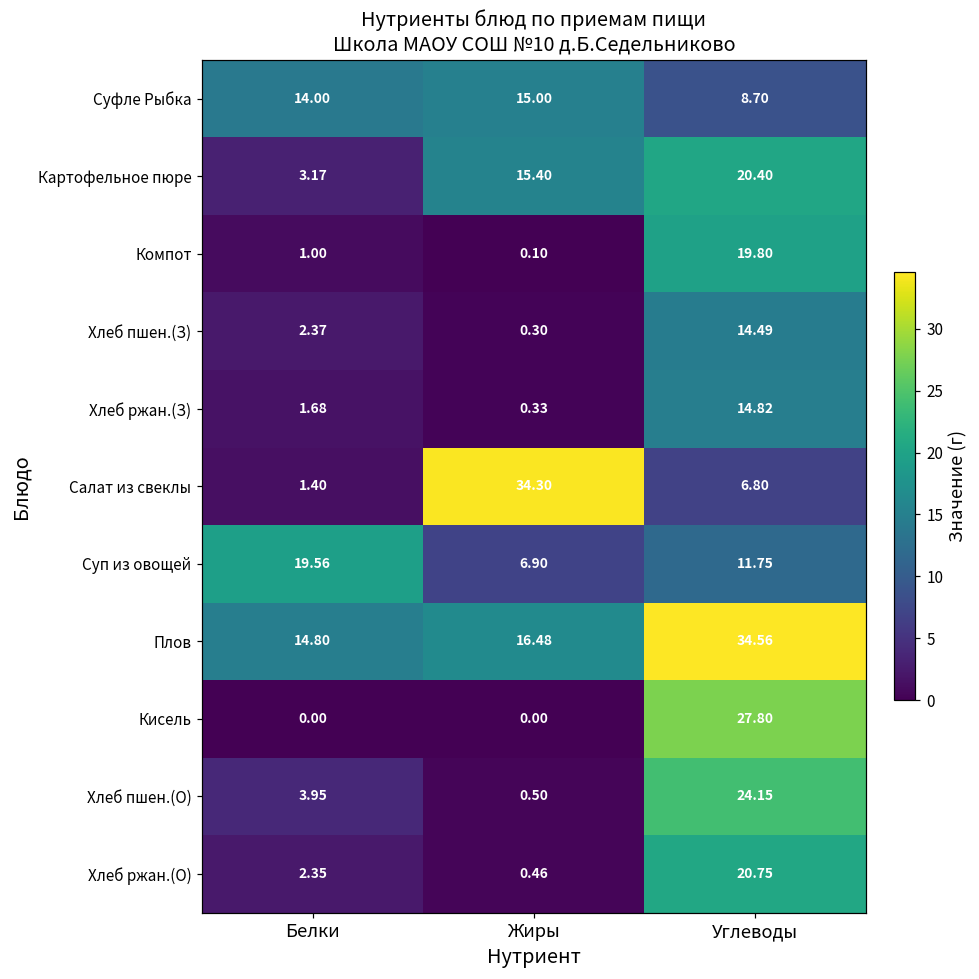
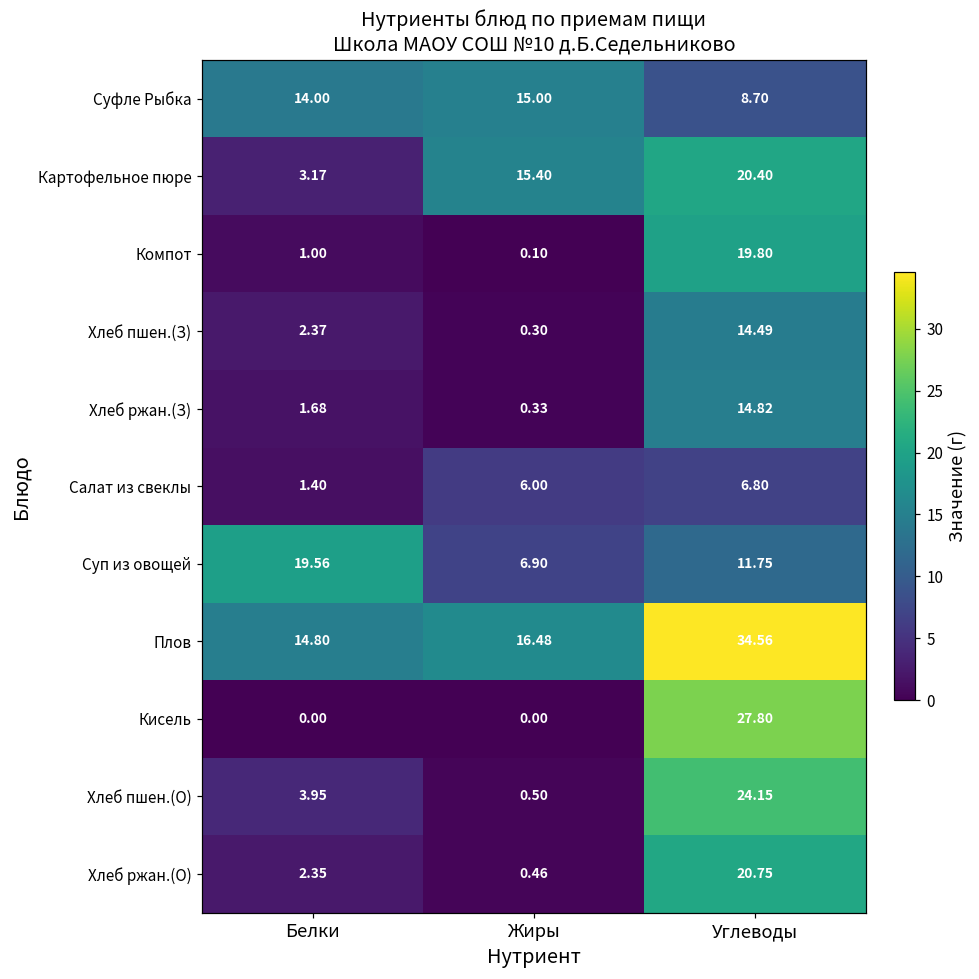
Салат из свеклы, Жиры: 34.30 -> 6.00
